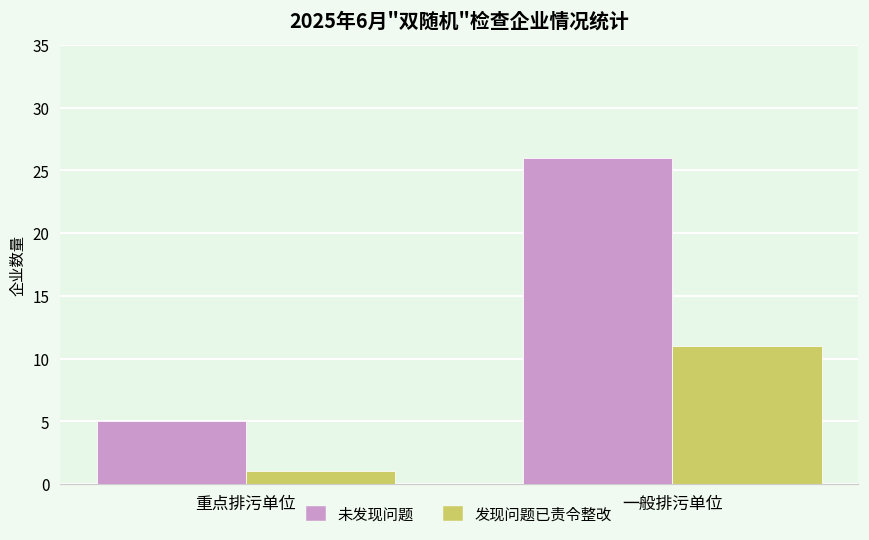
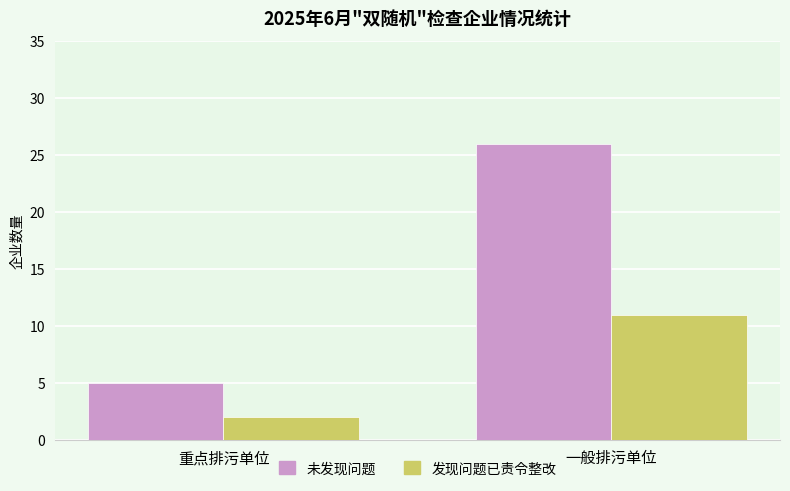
发现问题已责令整改, 重点排污单位: 1 -> 2
